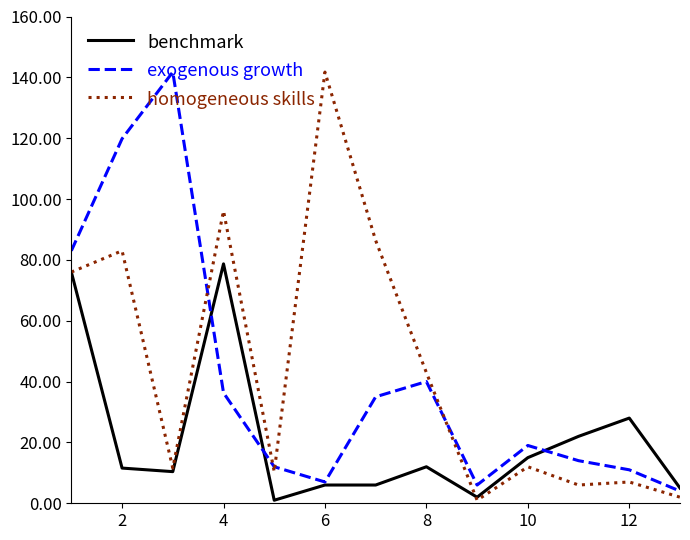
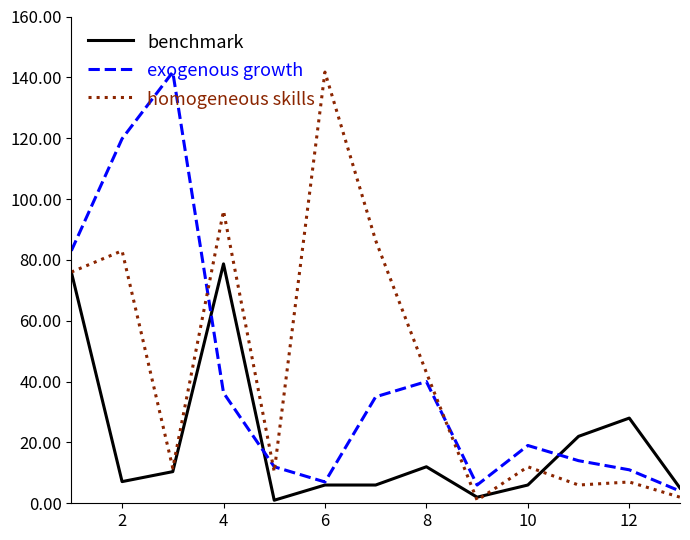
benchmark, 2: 12 -> 7
benchmark, 10: 15 -> 6
